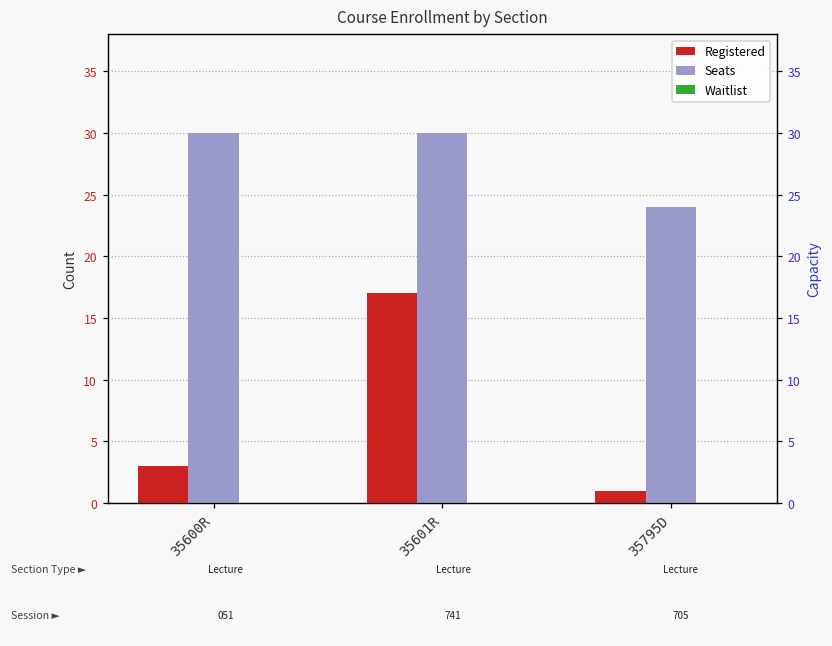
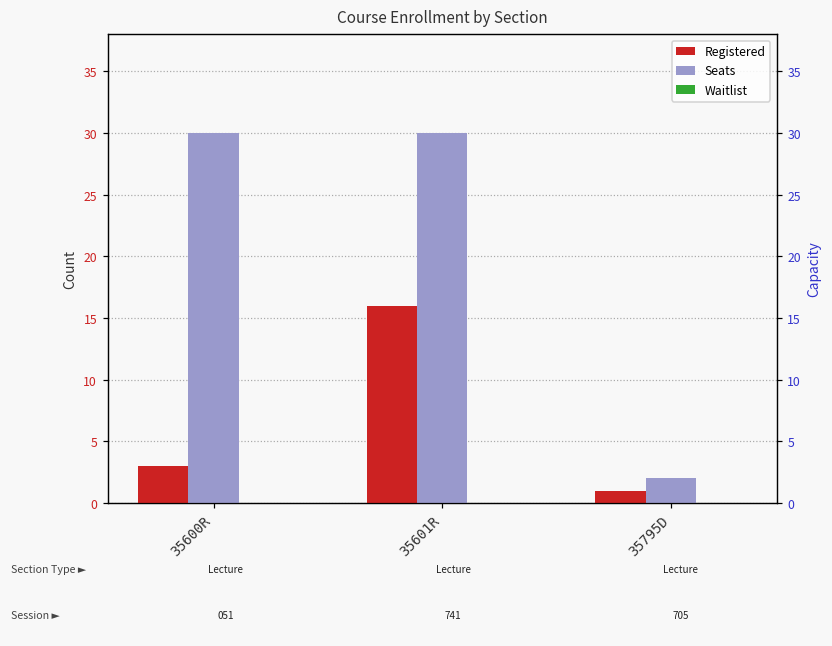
Registered, 35601R: 17 -> 16
Seats, 35795D: 24 -> 2
